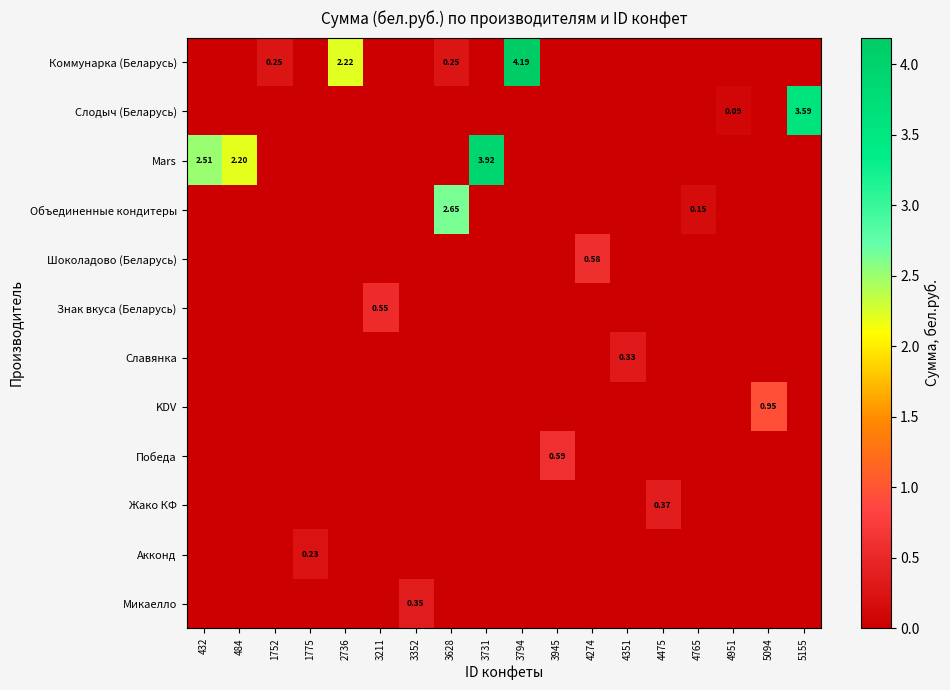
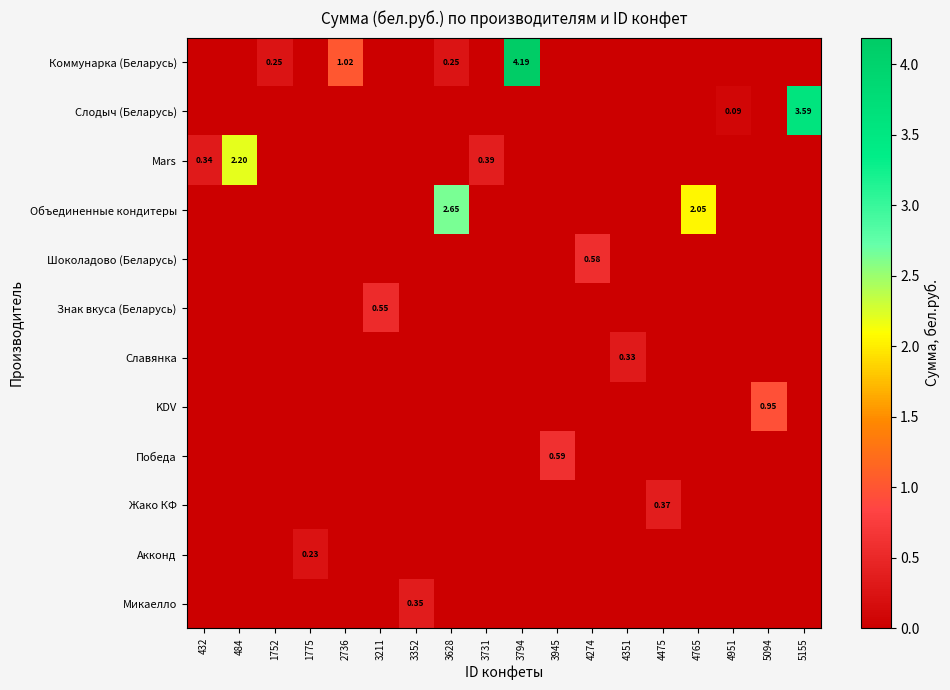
Коммунарка (Беларусь), 2736: 2.22 -> 1.02
Mars, 432: 2.51 -> 0.34
Mars, 3731: 3.92 -> 0.39
Объединенные кондитеры, 4765: 0.15 -> 2.05
